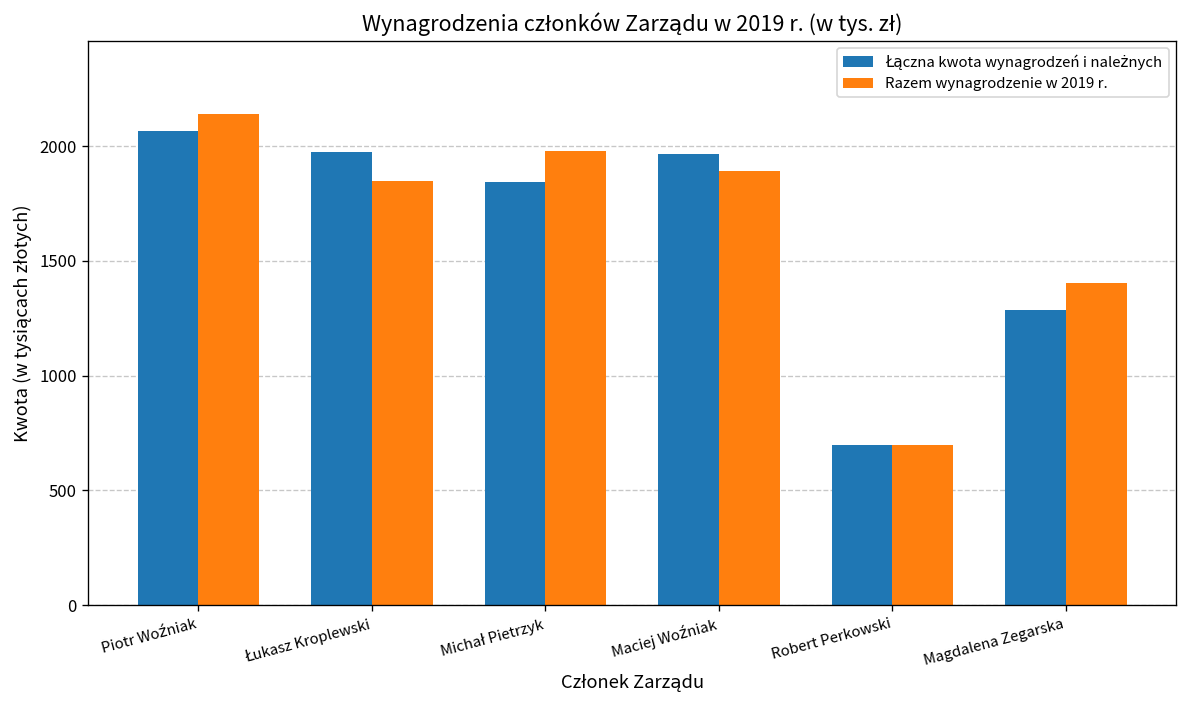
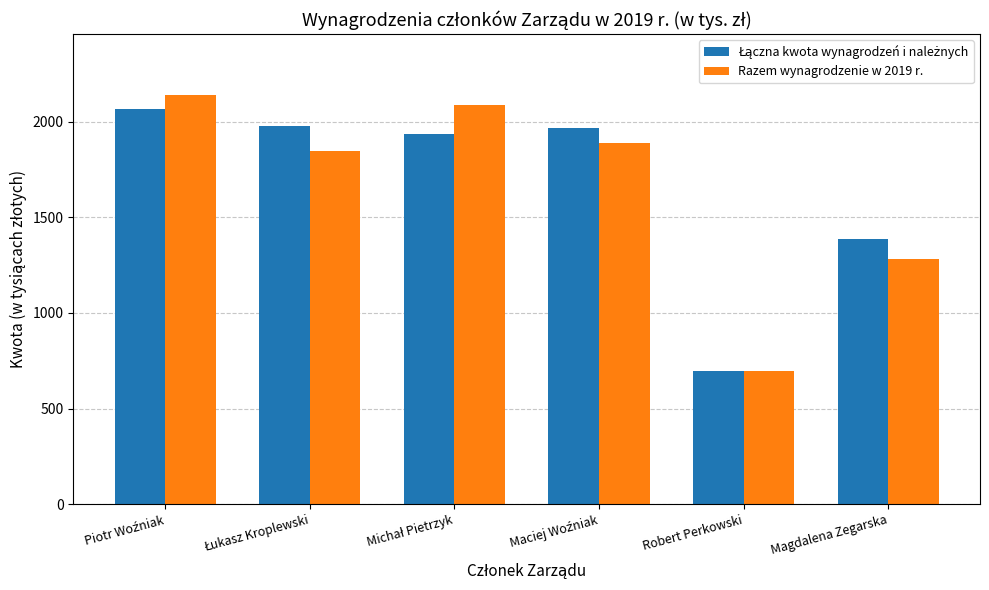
Łączna kwota wynagrodzeń i należnych, Michał Pietrzyk: 1840 -> 1940
Razem wynagrodzenie w 2019 r., Michał Pietrzyk: 1980 -> 2090
Łączna kwota wynagrodzeń i należnych, Magdalena Zegarska: 1280 -> 1390
Razem wynagrodzenie w 2019 r., Magdalena Zegarska: 1400 -> 1280
